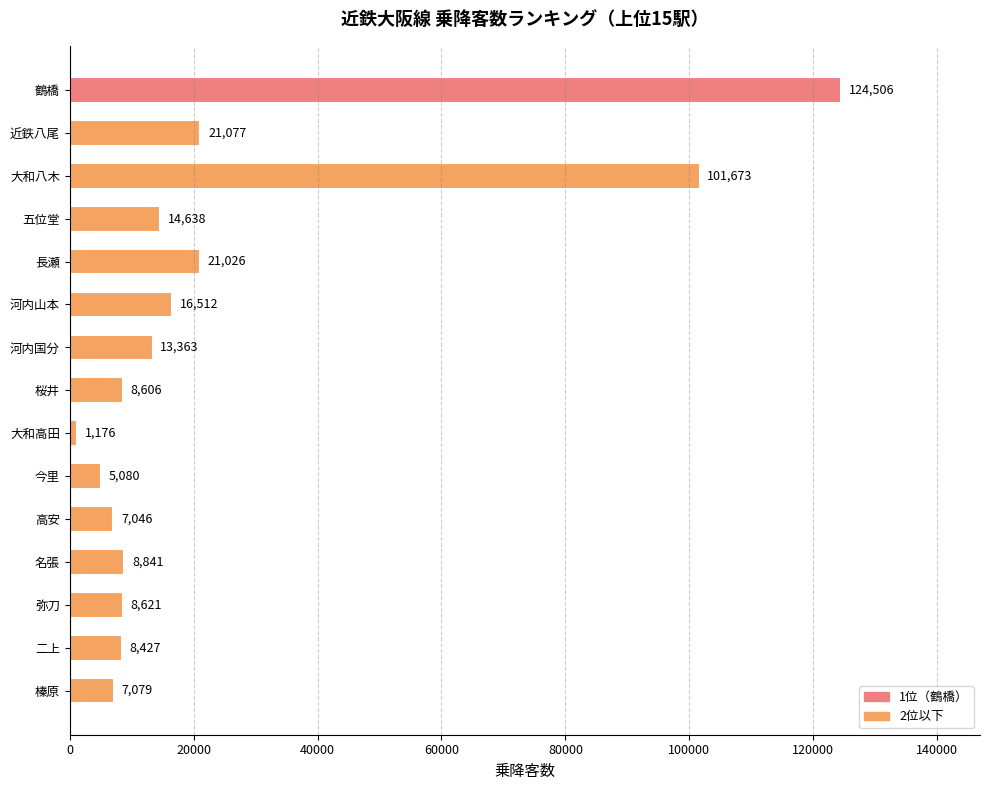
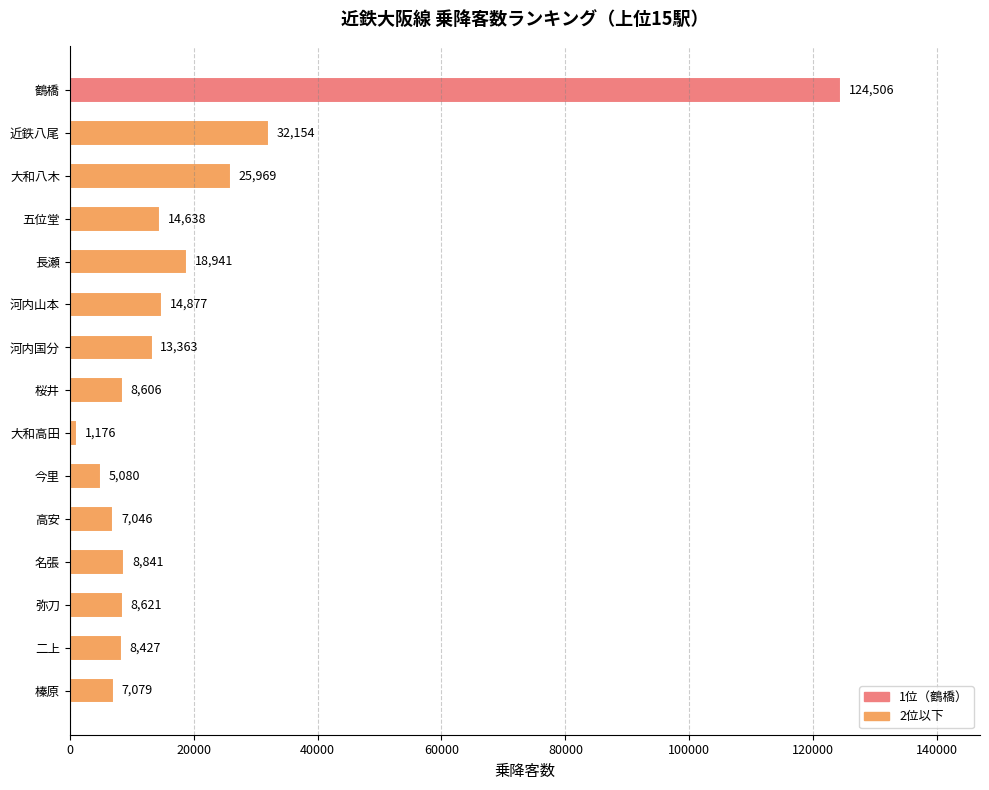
近鉄八尾: 21,077 -> 32,154
大和八木: 101,673 -> 25,969
長瀬: 21,026 -> 18,941
河内山本: 16,512 -> 14,877
